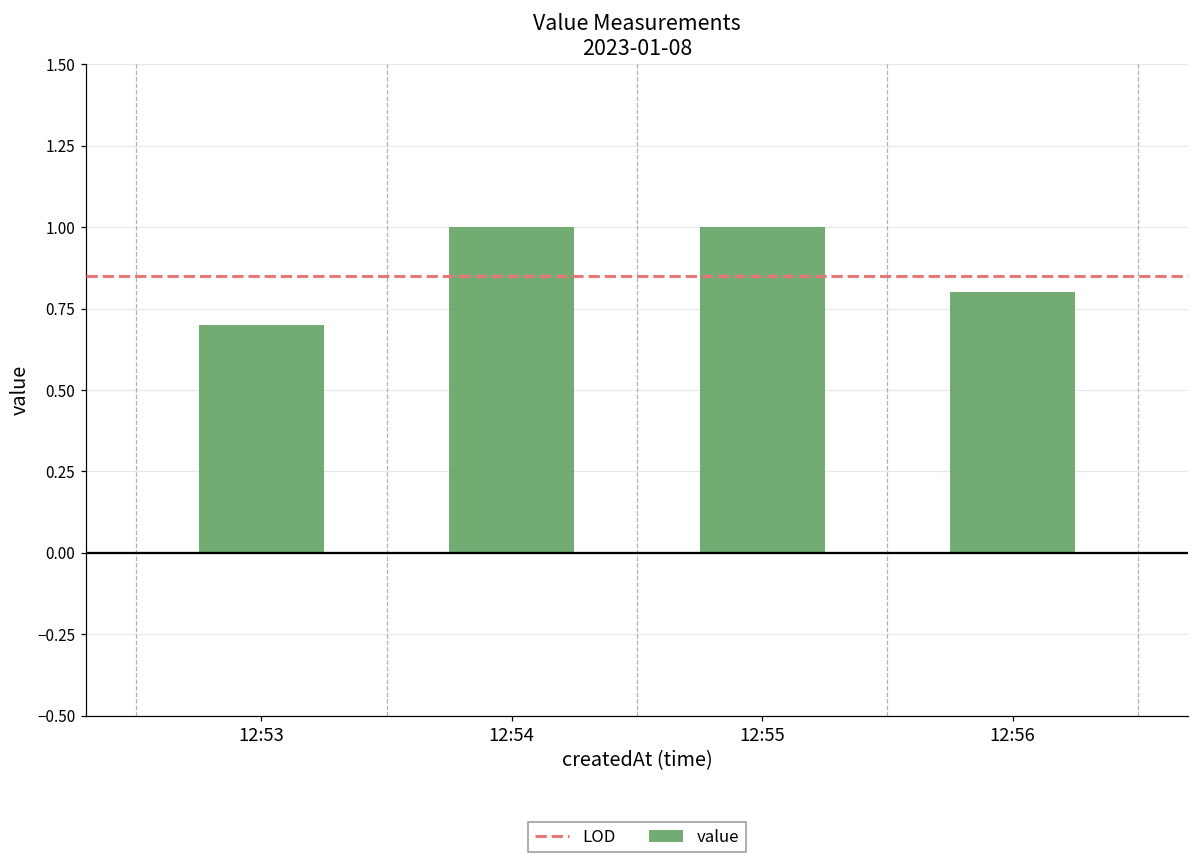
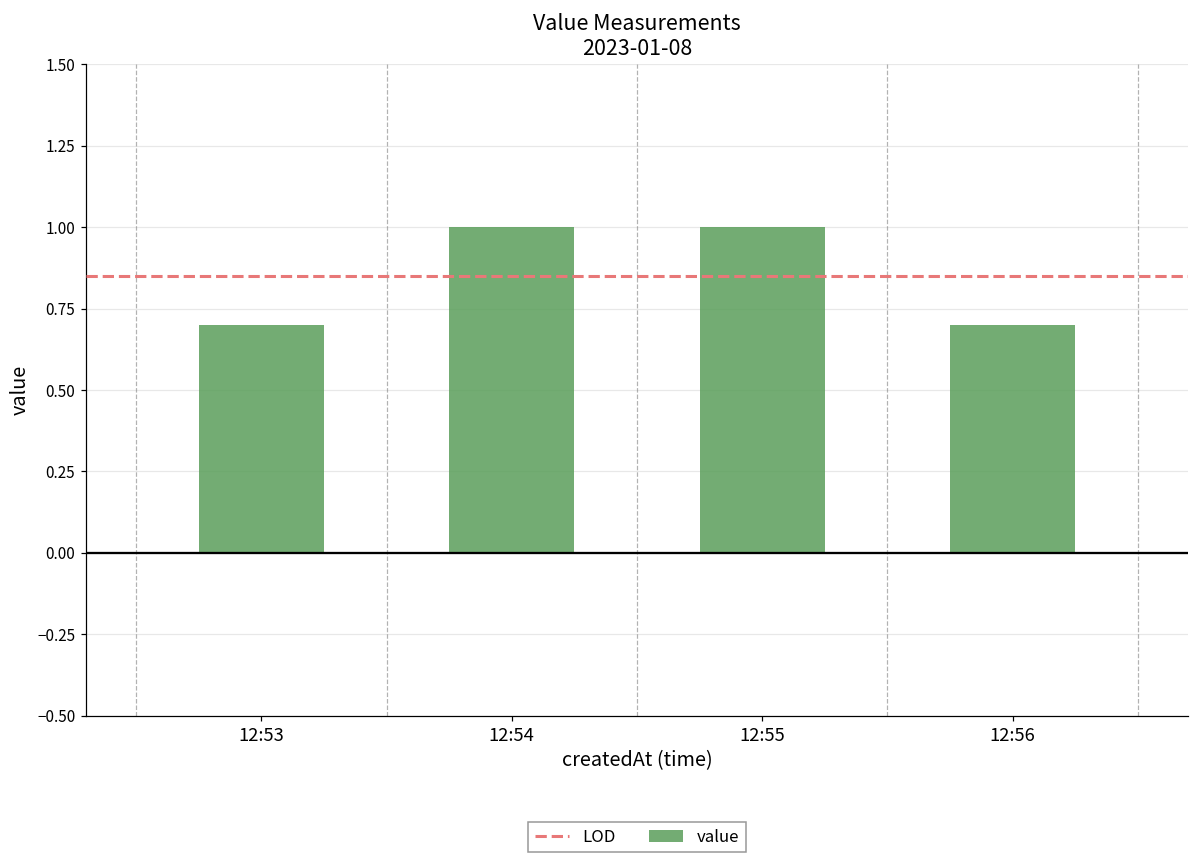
12:56: 0.8 -> 0.7
